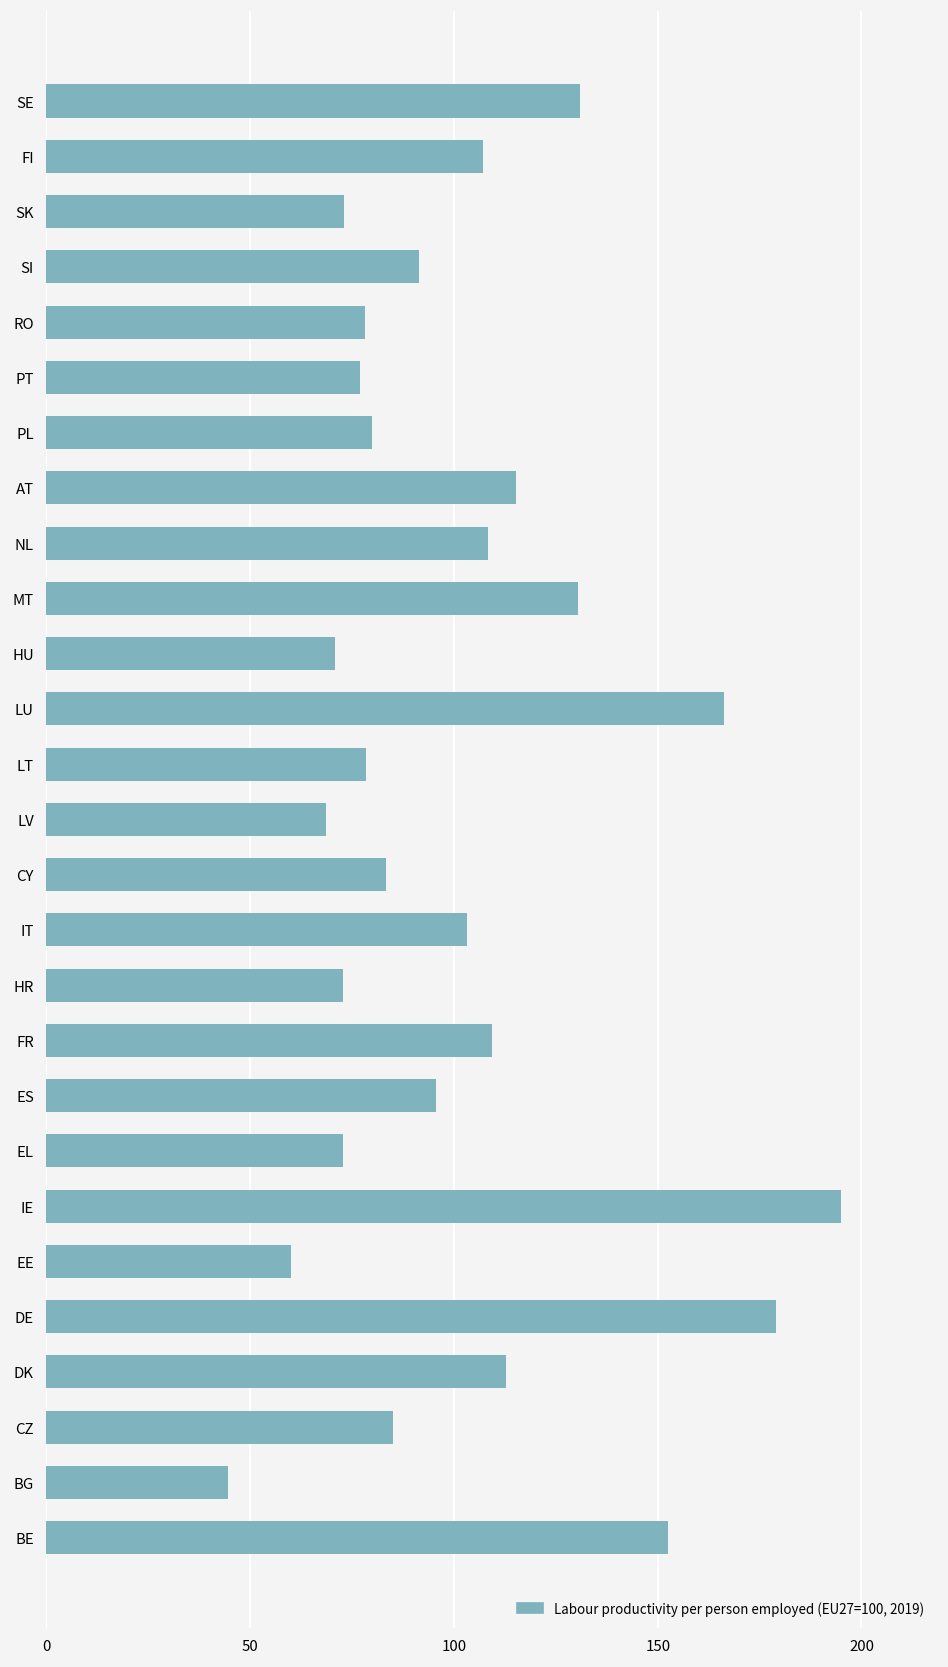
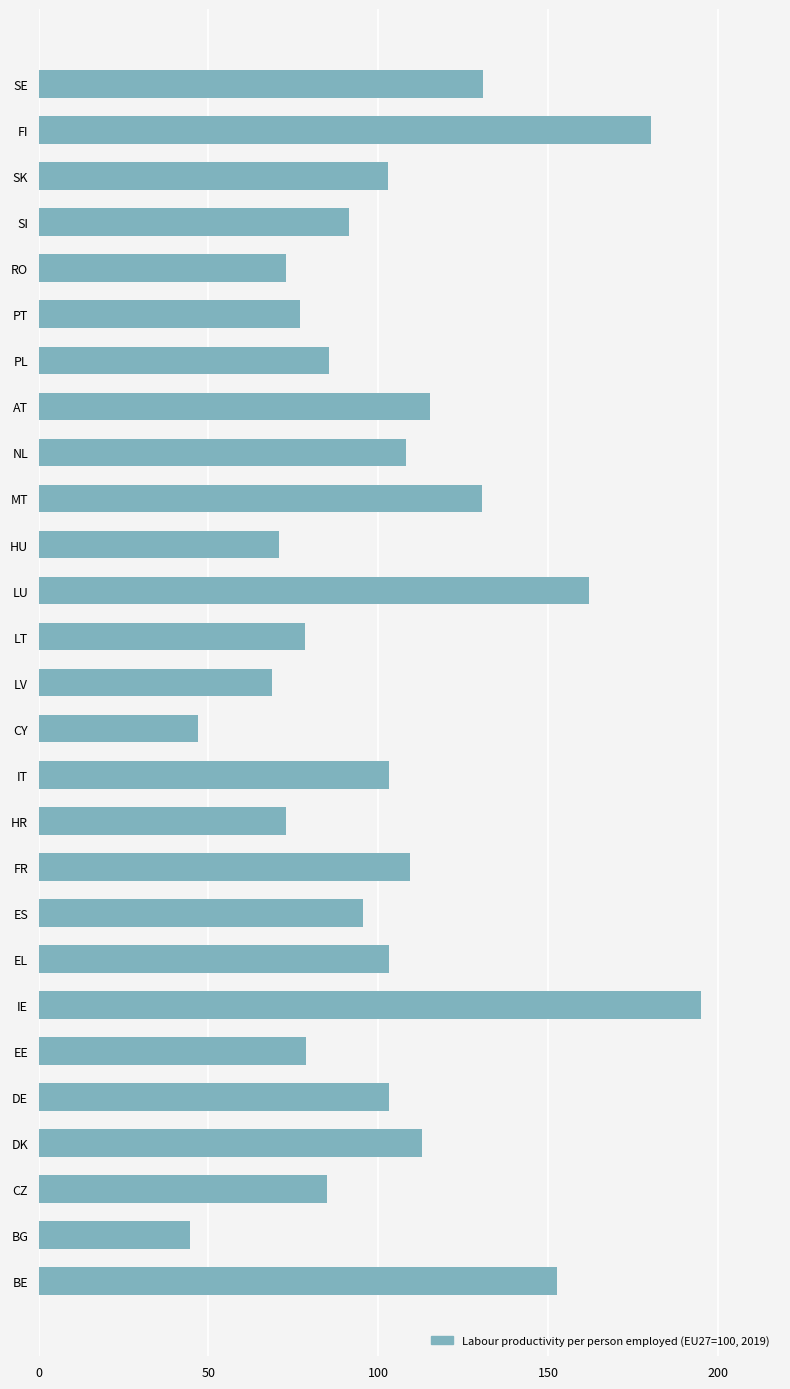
FI: 107 -> 180
SK: 73 -> 103
RO: 78 -> 73
PL: 80 -> 85
LU: 166 -> 162
CY: 83 -> 47
EL: 73 -> 103
EE: 60 -> 79
DE: 179 -> 103
